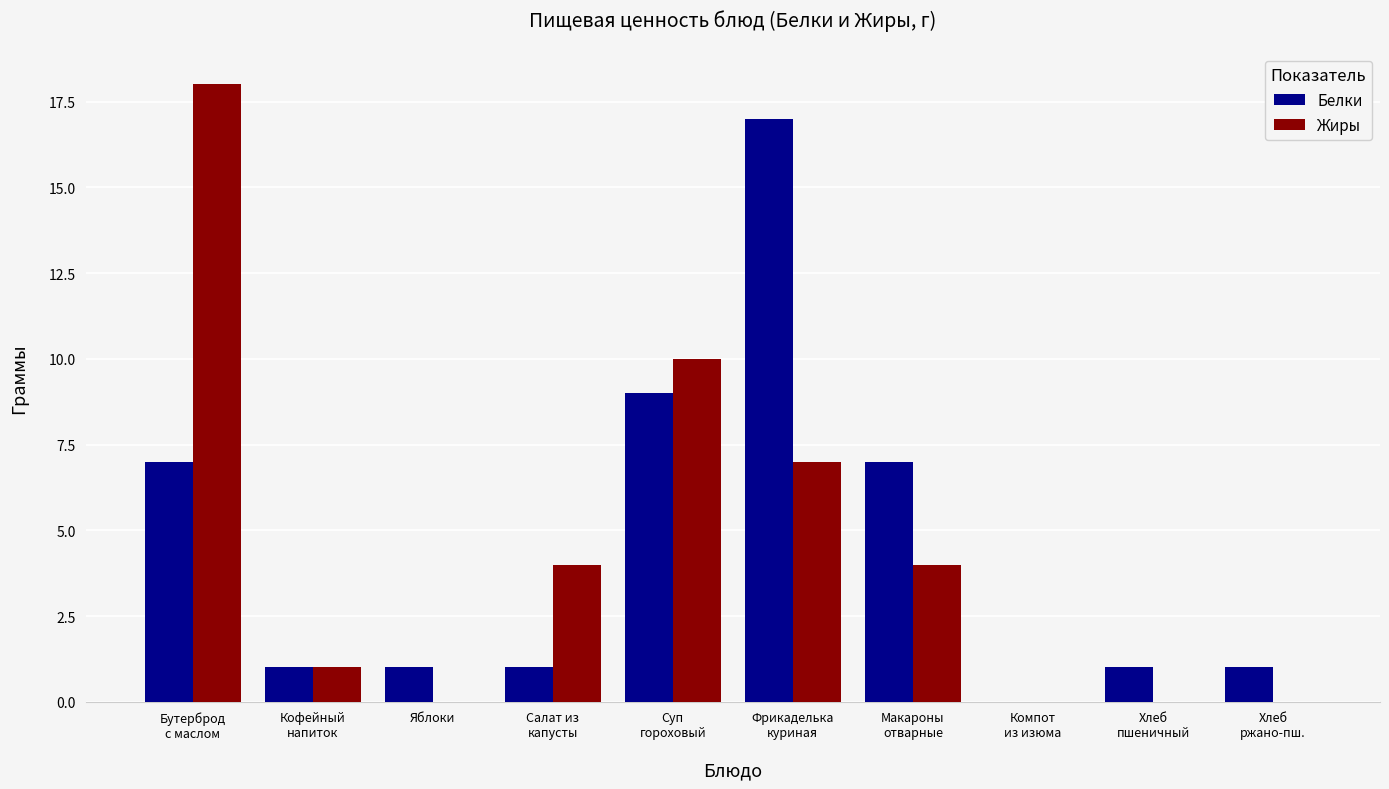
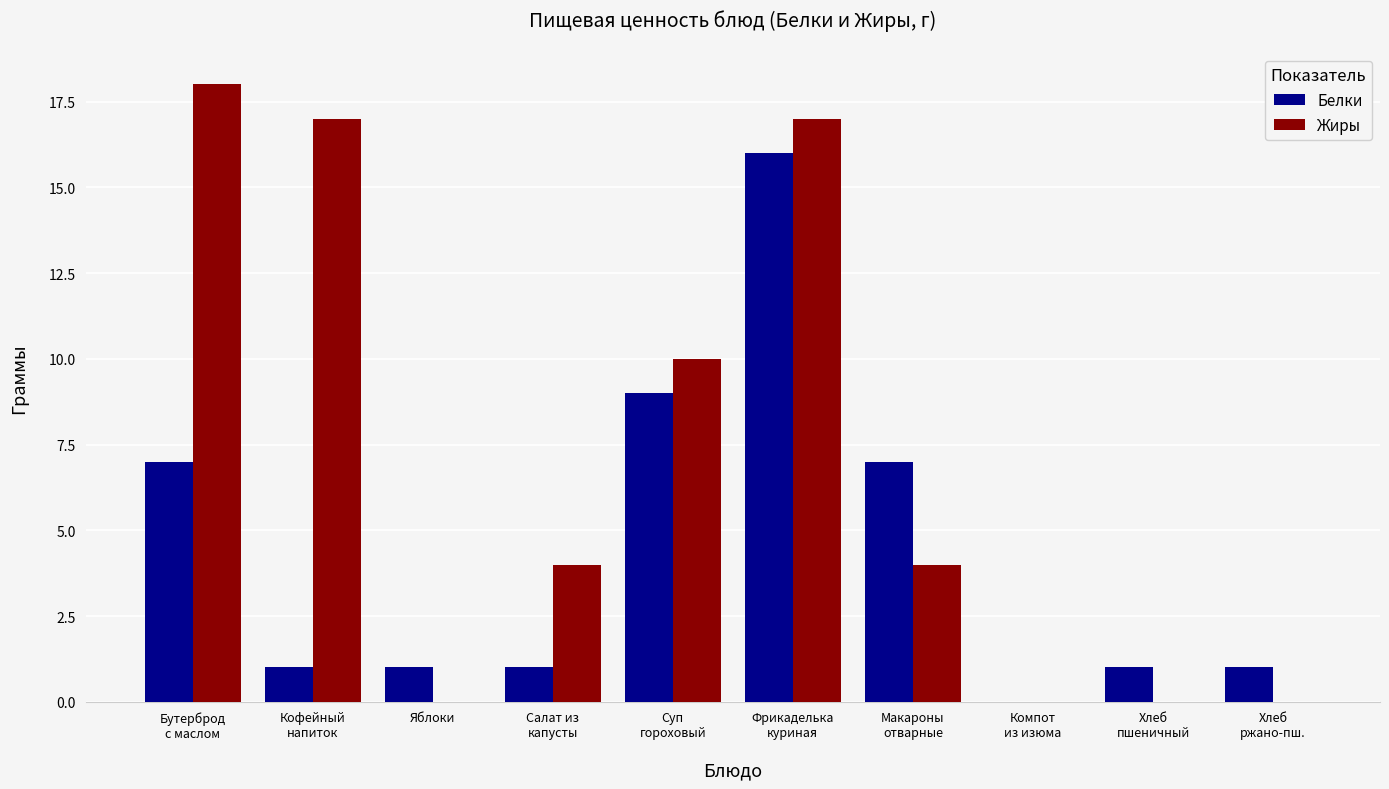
Жиры, Кофейный напиток: 1 -> 17
Белки, Фрикаделька куриная: 17 -> 16
Жиры, Фрикаделька куриная: 7 -> 17
